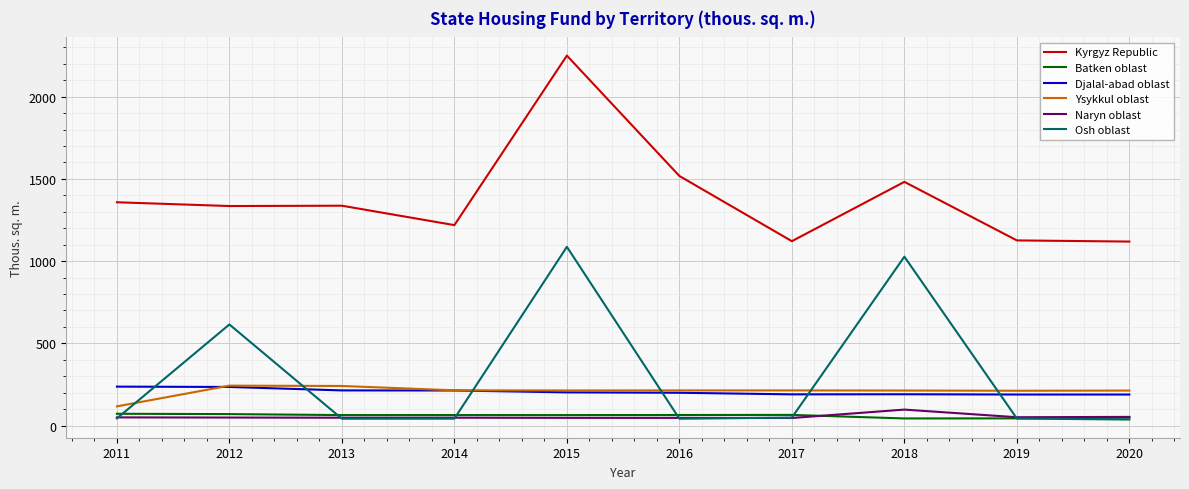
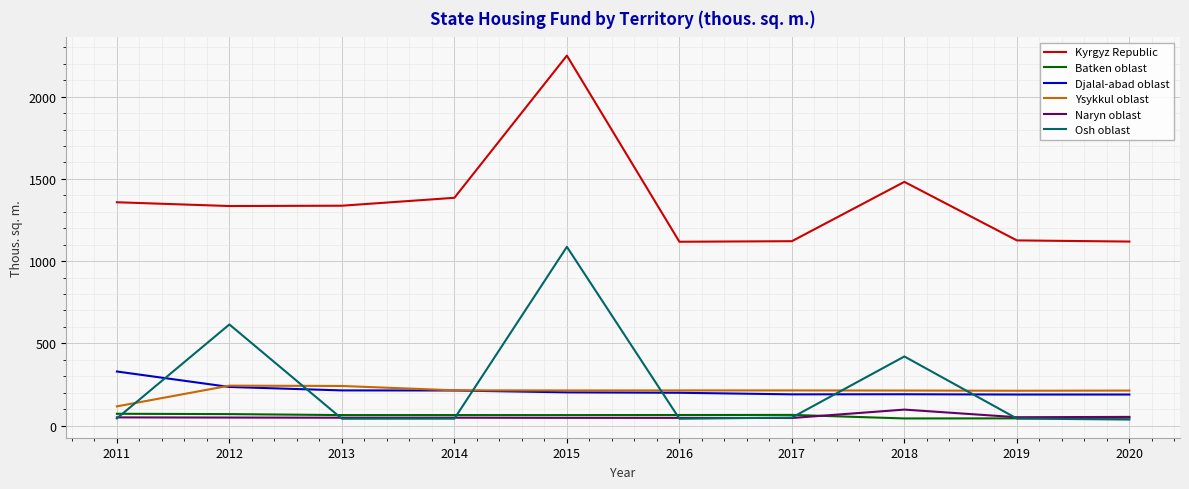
Djalal-abad oblast, 2011: 240 -> 330
Kyrgyz Republic, 2014: 1220 -> 1390
Kyrgyz Republic, 2016: 1520 -> 1120
Osh oblast, 2018: 1030 -> 420
